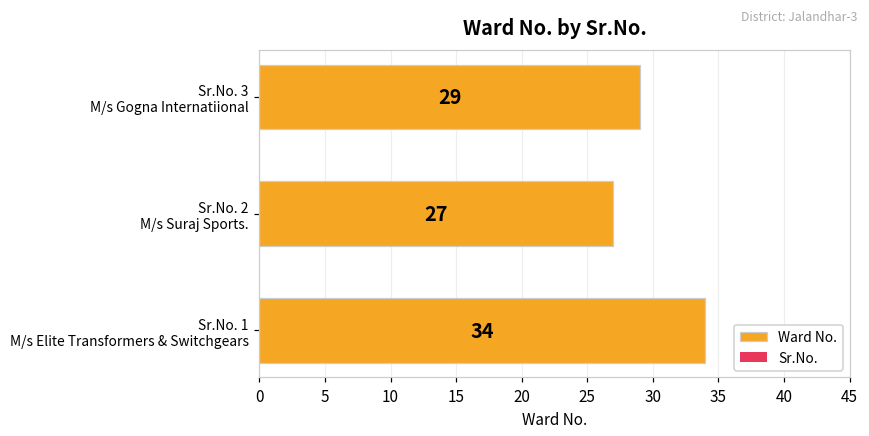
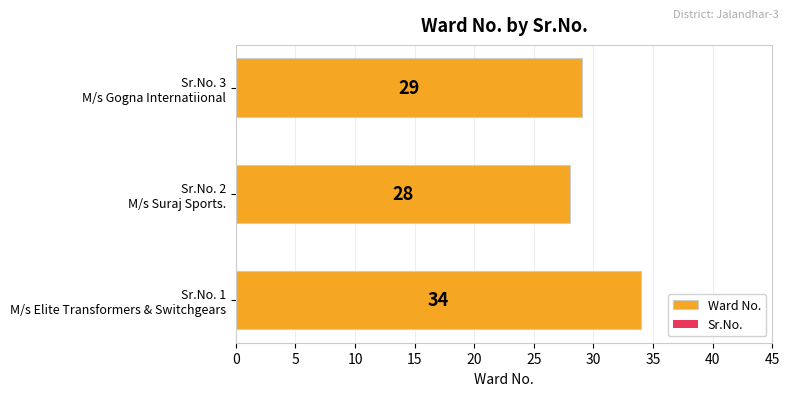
Ward No., Sr.No. 2 M/s Suraj Sports.: 27 -> 28
